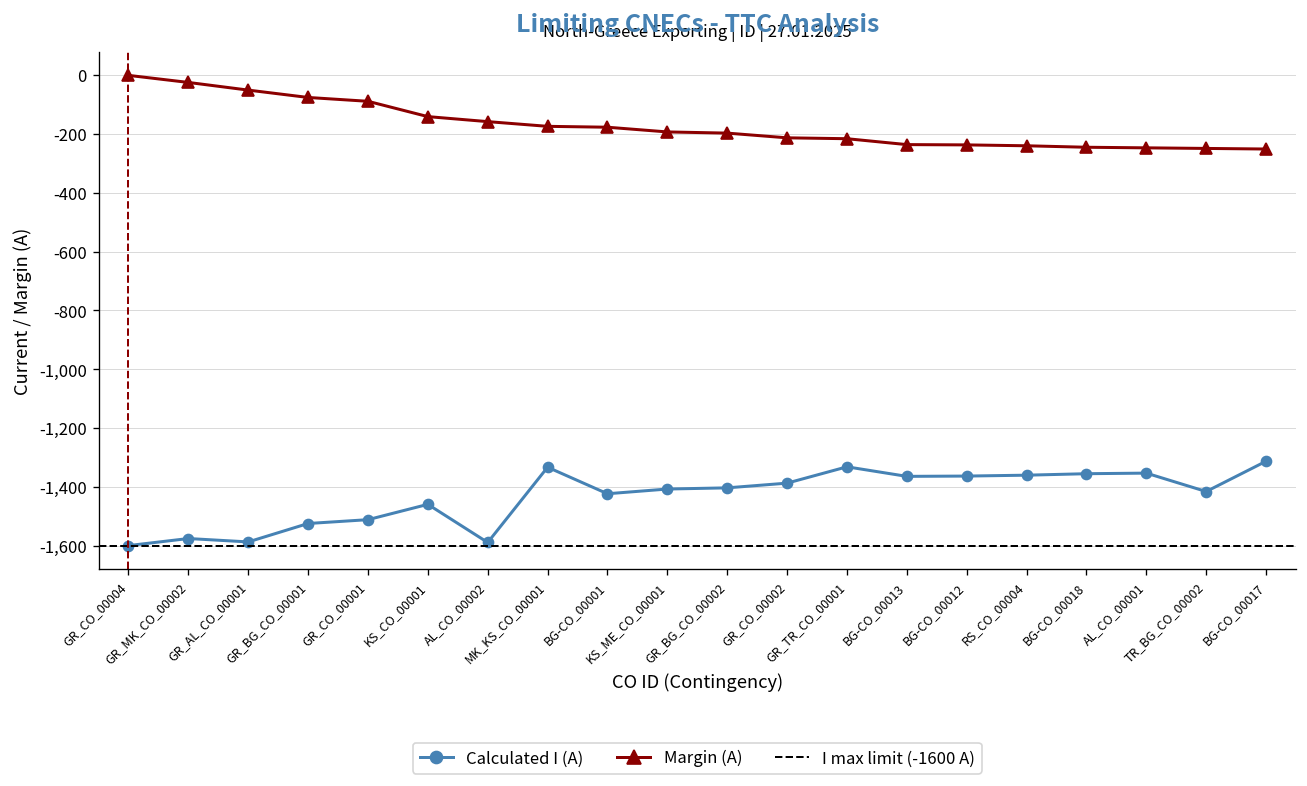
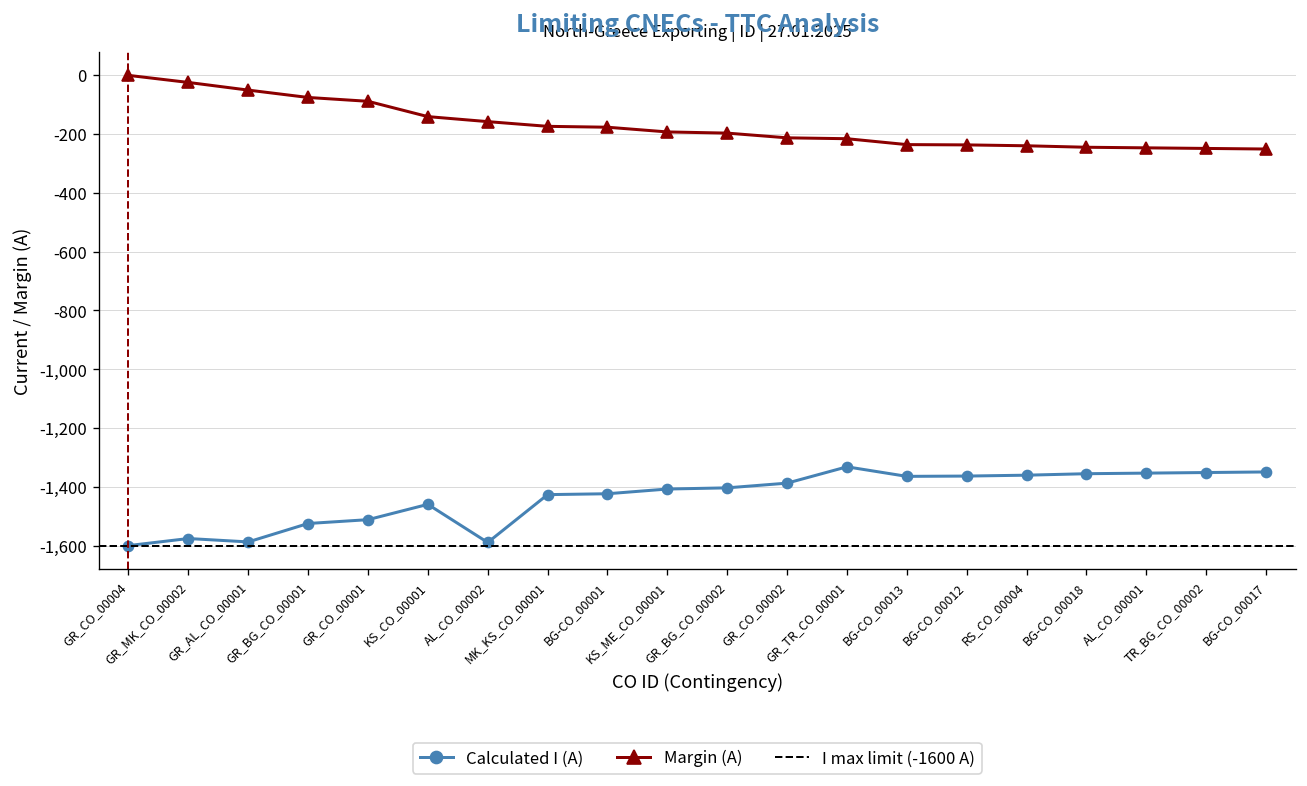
Calculated I (A), MK_KS_CO_00001: -1,330 -> -1,430
Calculated I (A), TR_BG_CO_00002: -1,410 -> -1,350
Calculated I (A), BG-CO_00017: -1,310 -> -1,350
